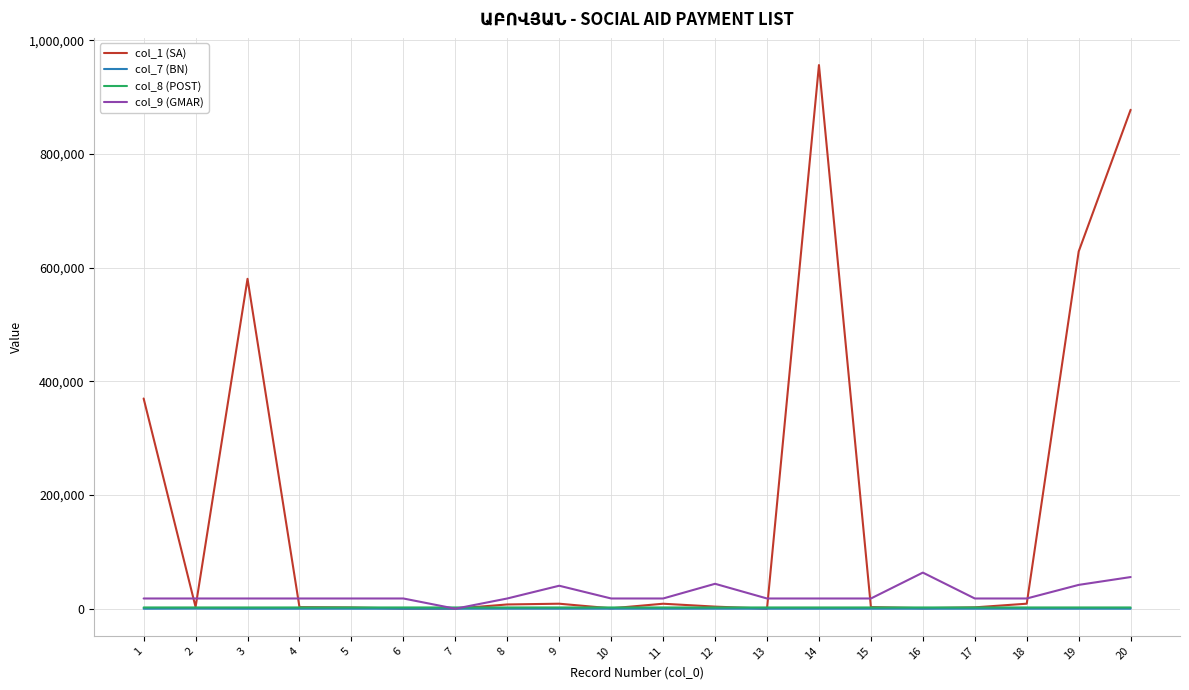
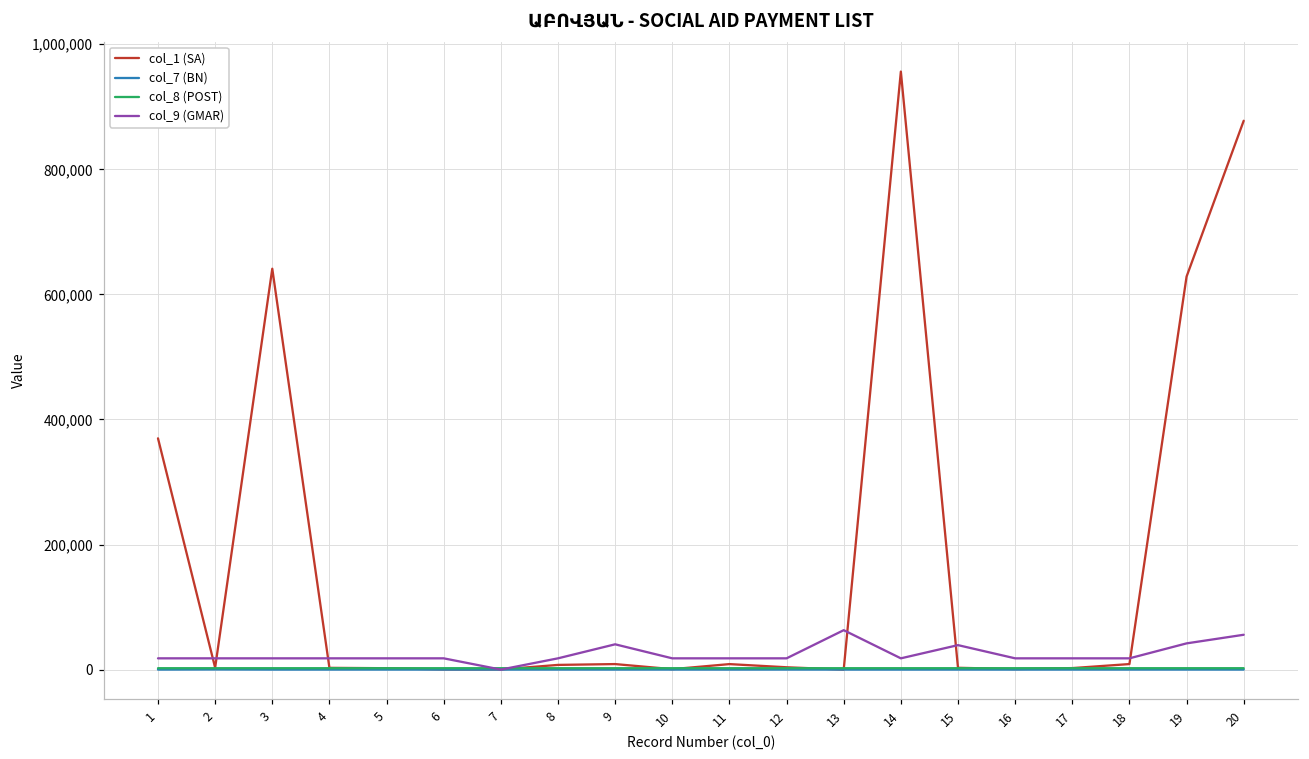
col_1 (SA), 3: 580,000 -> 640,000
col_9 (GMAR), 12: 40,000 -> 20,000
col_9 (GMAR), 13: 20,000 -> 60,000
col_9 (GMAR), 15: 20,000 -> 40,000
col_9 (GMAR), 16: 60,000 -> 20,000
